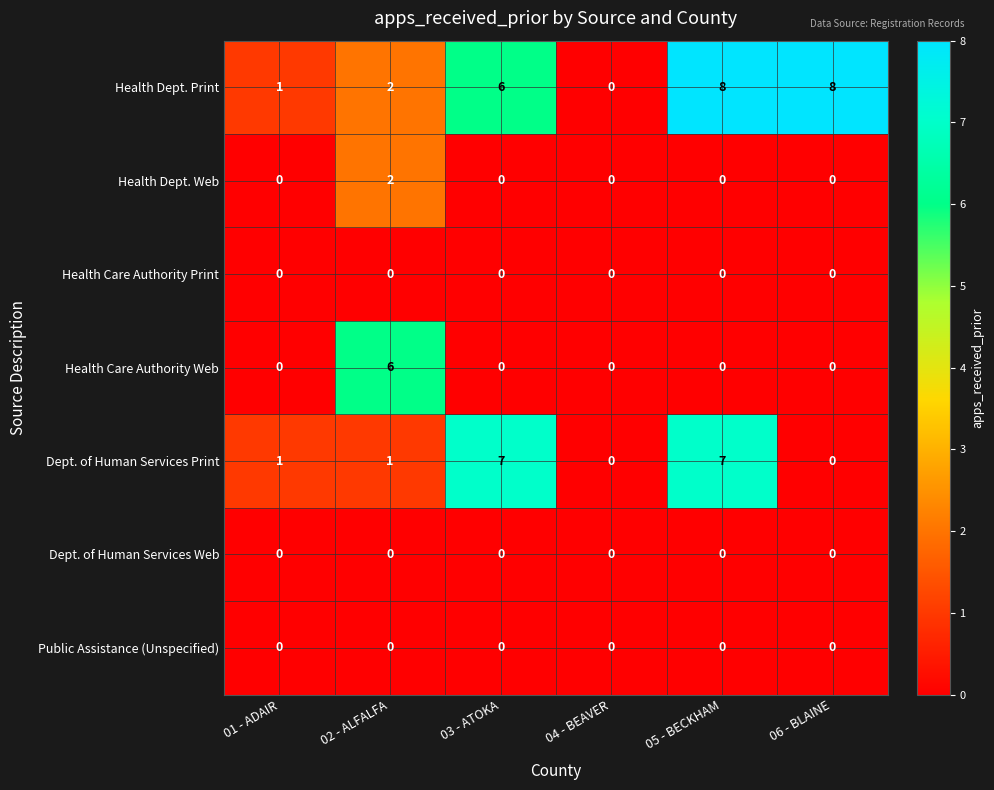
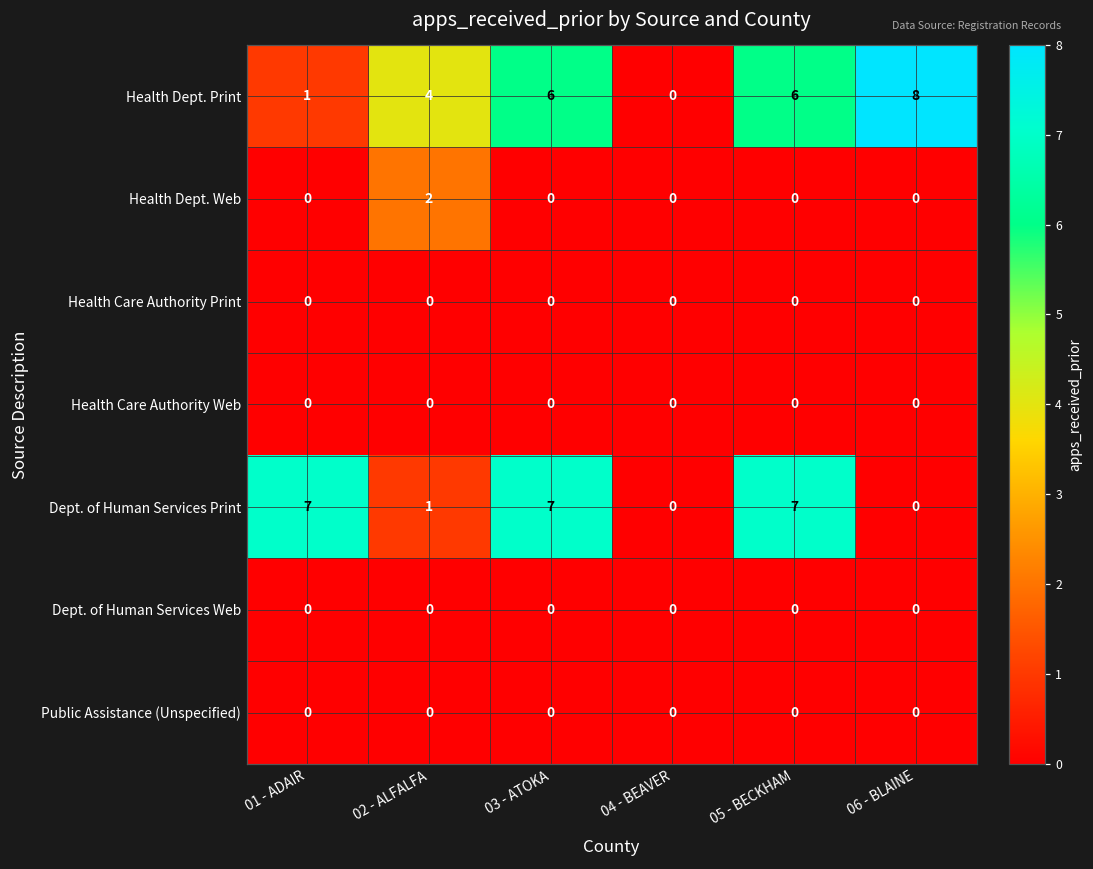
Health Dept. Print, 02 - ALFALFA: 2 -> 4
Health Dept. Print, 05 - BECKHAM: 8 -> 6
Health Care Authority Web, 02 - ALFALFA: 6 -> 0
Dept. of Human Services Print, 01 - ADAIR: 1 -> 7
